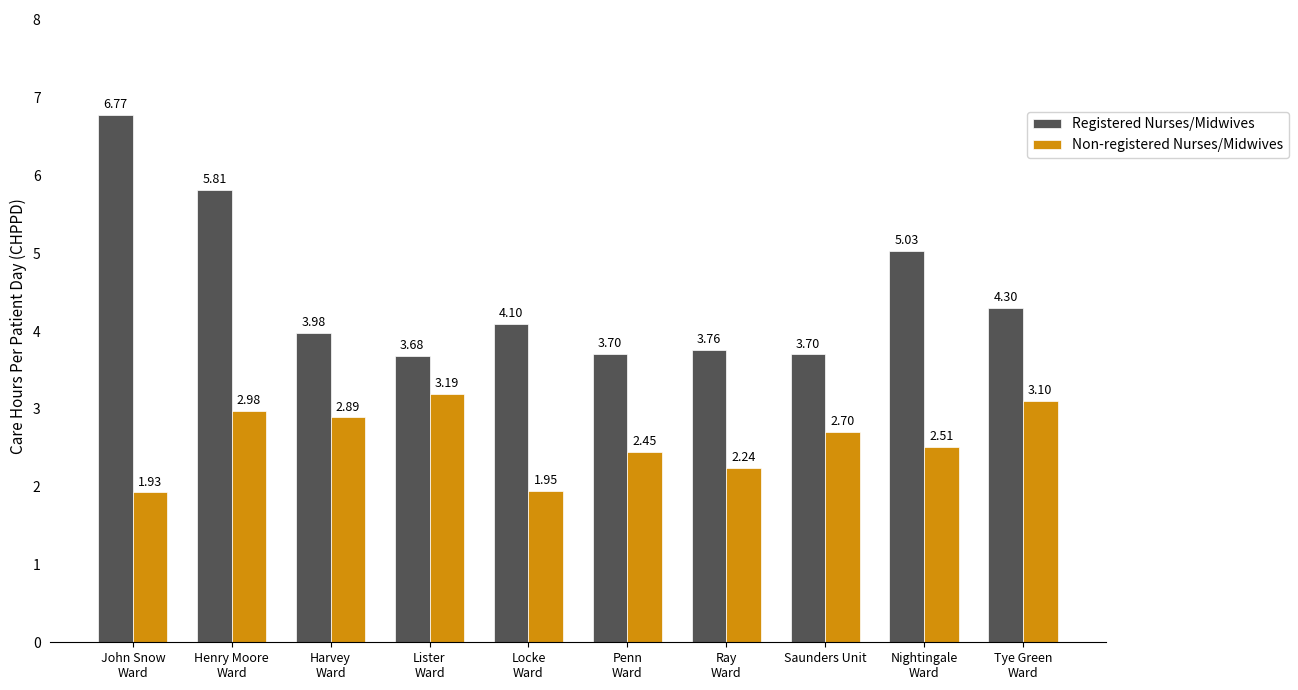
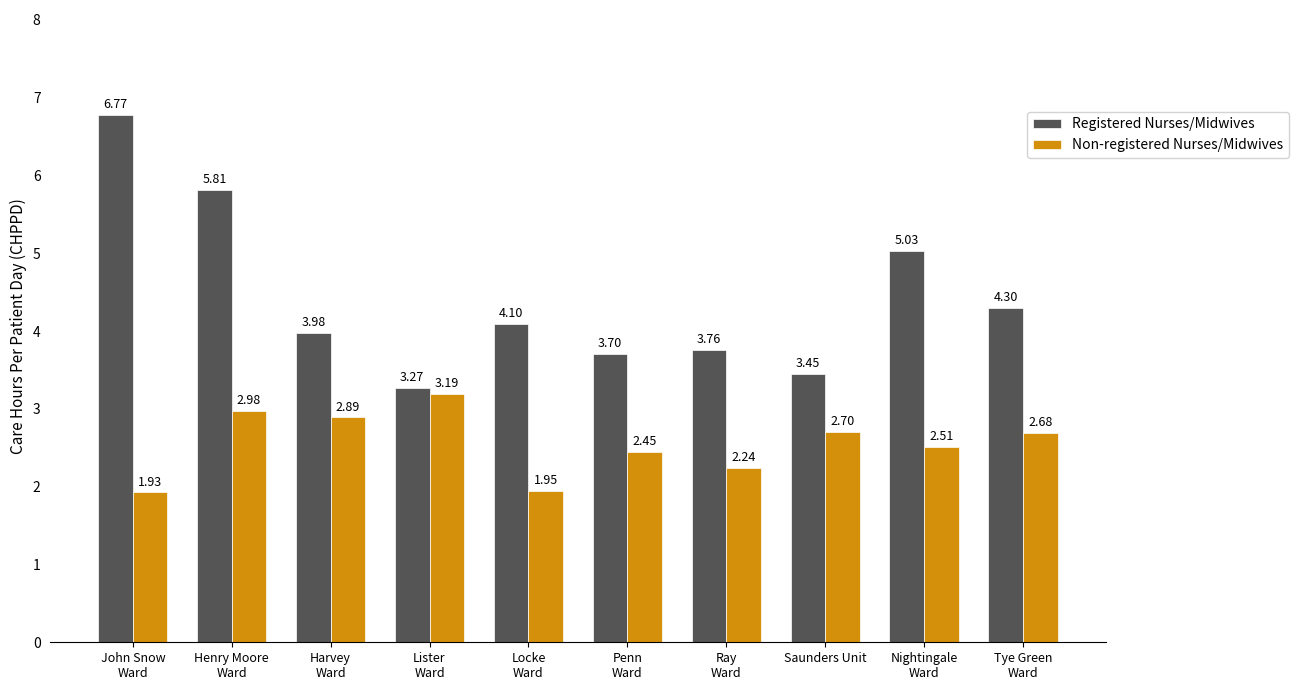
Registered Nurses/Midwives, Lister Ward: 3.68 -> 3.27
Registered Nurses/Midwives, Saunders Unit: 3.70 -> 3.45
Non-registered Nurses/Midwives, Tye Green Ward: 3.10 -> 2.68
